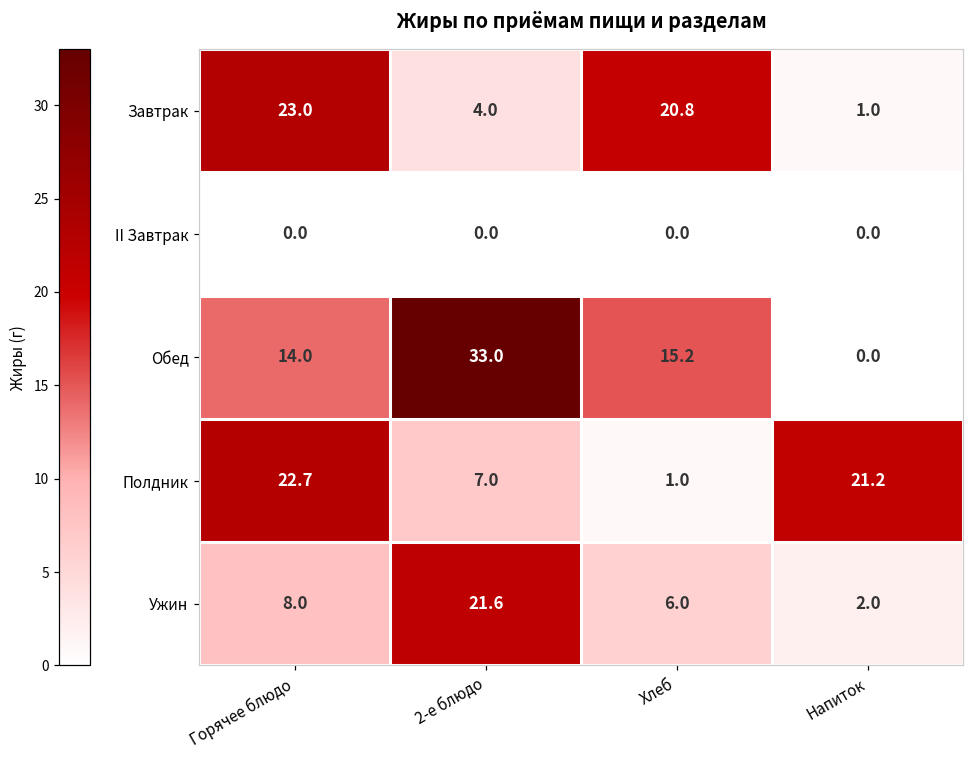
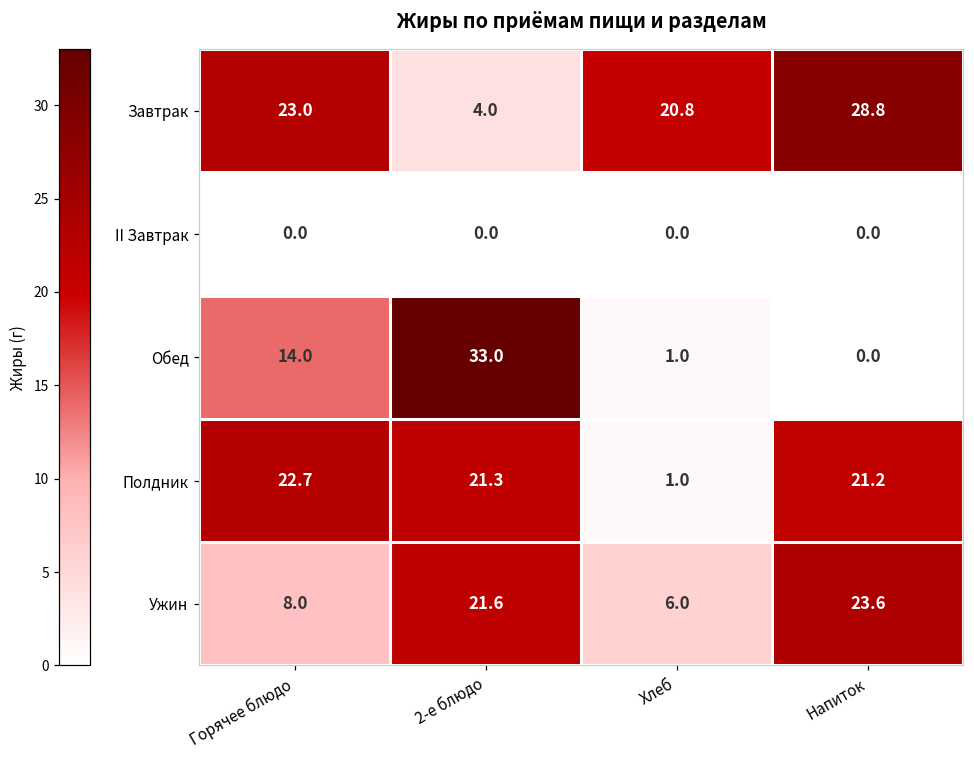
Завтрак, Напиток: 1.0 -> 28.8
Обед, Хлеб: 15.2 -> 1.0
Полдник, 2-е блюдо: 7.0 -> 21.3
Ужин, Напиток: 2.0 -> 23.6
